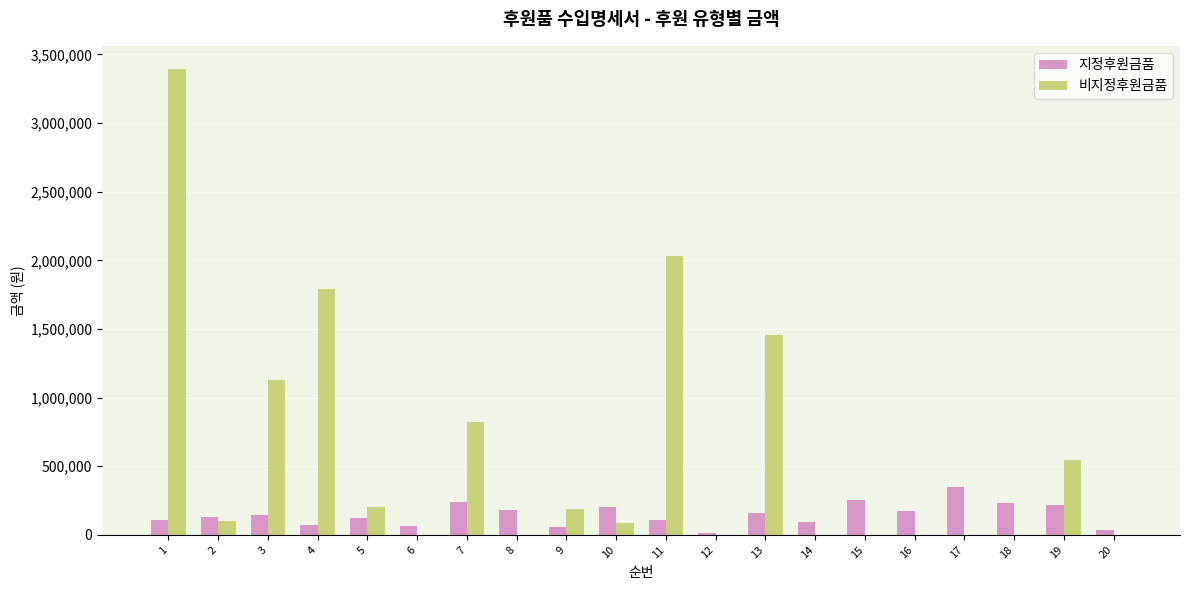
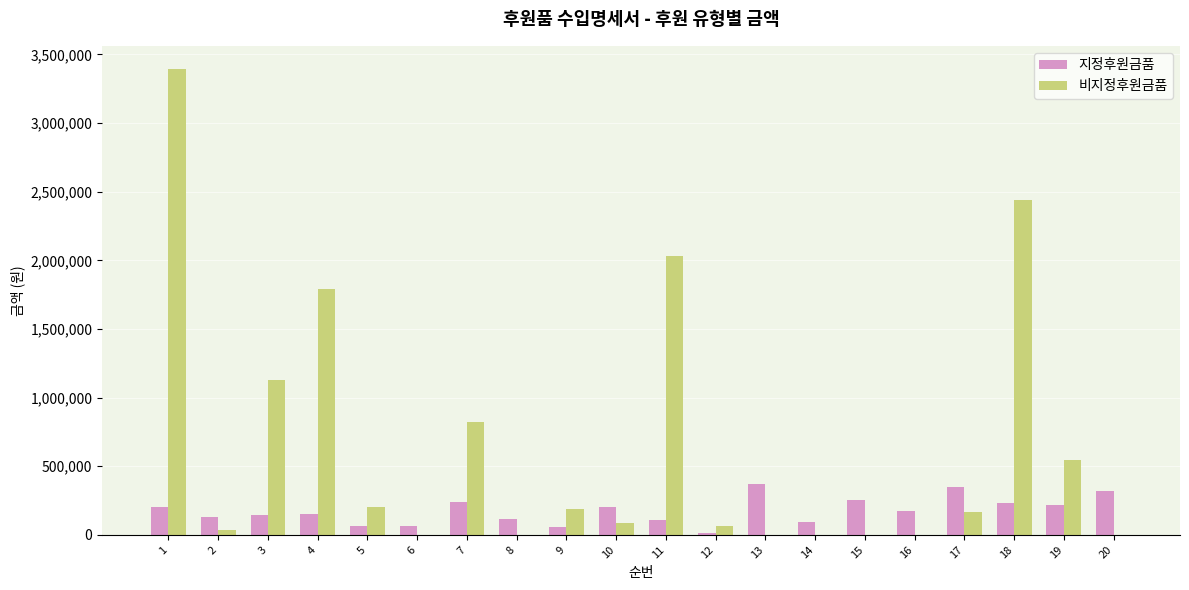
지정후원금품, 1: 110,000 -> 200,000
비지정후원금품, 2: 100,000 -> 30,000
지정후원금품, 4: 70,000 -> 150,000
지정후원금품, 5: 120,000 -> 60,000
지정후원금품, 8: 180,000 -> 120,000
비지정후원금품, 12: 0 -> 70,000
지정후원금품, 13: 160,000 -> 370,000
비지정후원금품, 13: 1,460,000 -> 0
비지정후원금품, 17: 0 -> 170,000
비지정후원금품, 18: 0 -> 2,440,000
지정후원금품, 20: 40,000 -> 320,000
